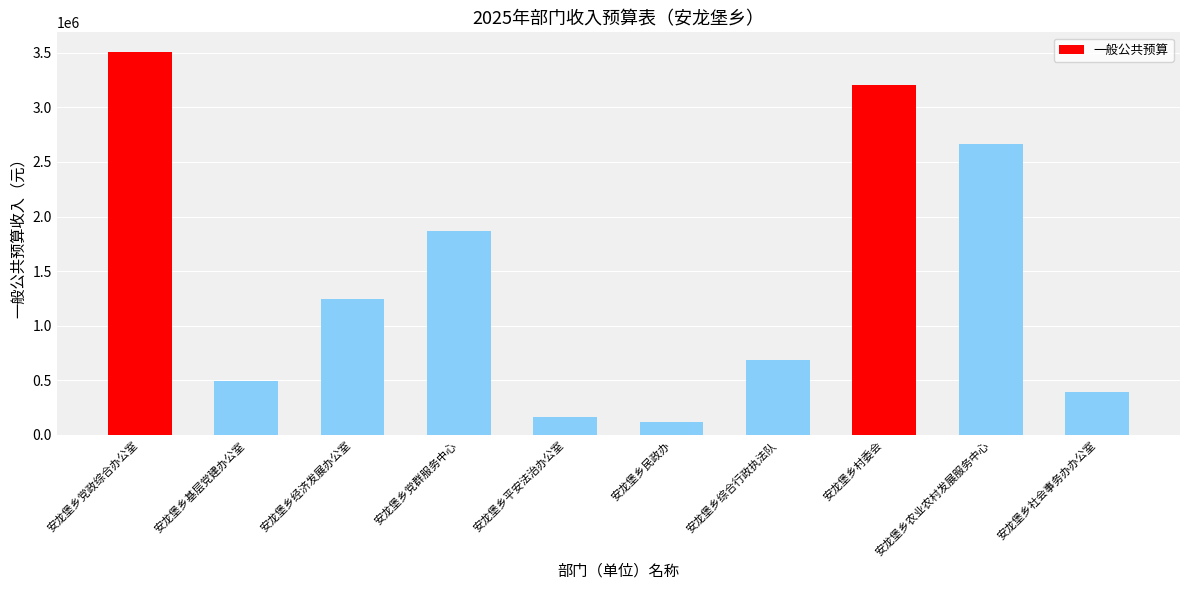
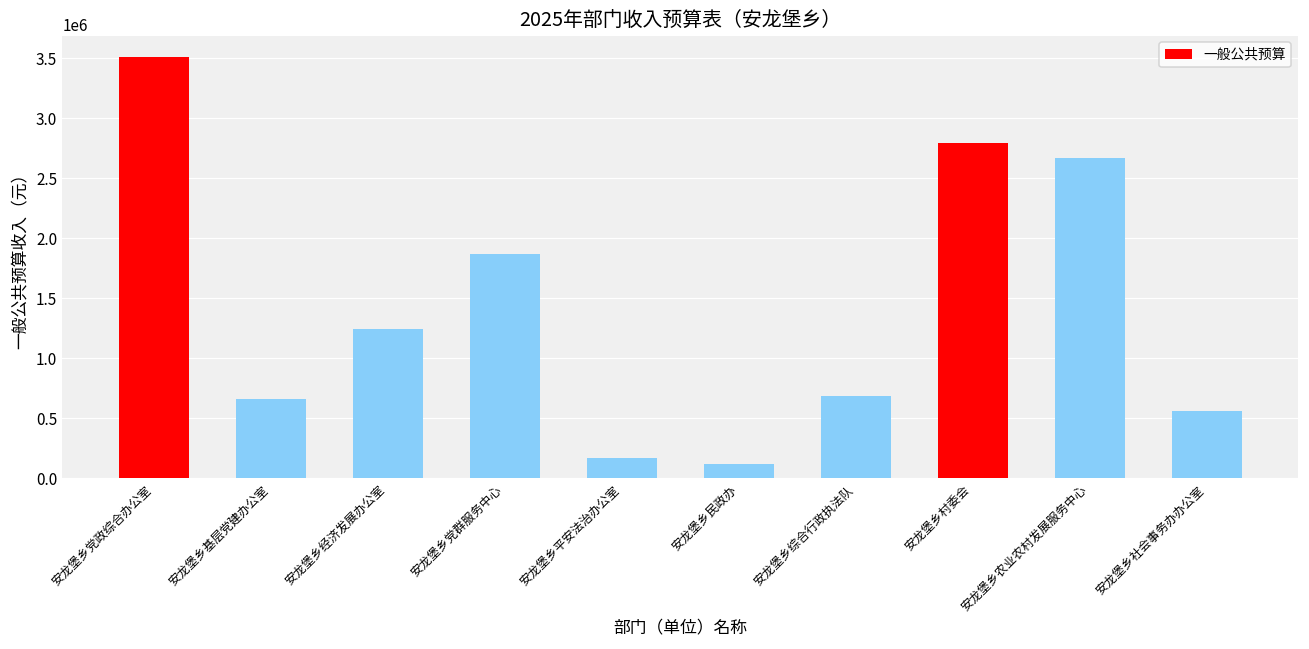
安龙堡乡基层党建办公室: 500000 -> 660000
安龙堡乡村委会: 3200000 -> 2790000
安龙堡乡社会事务办办公室: 390000 -> 570000
